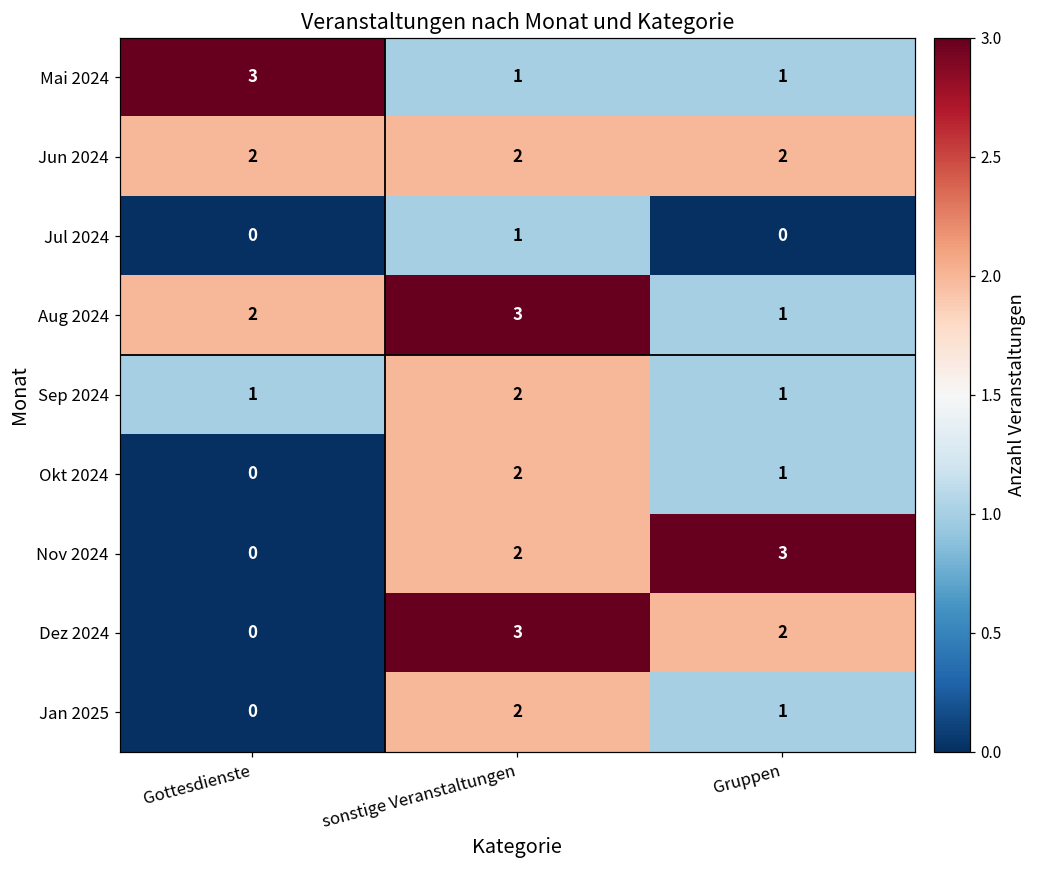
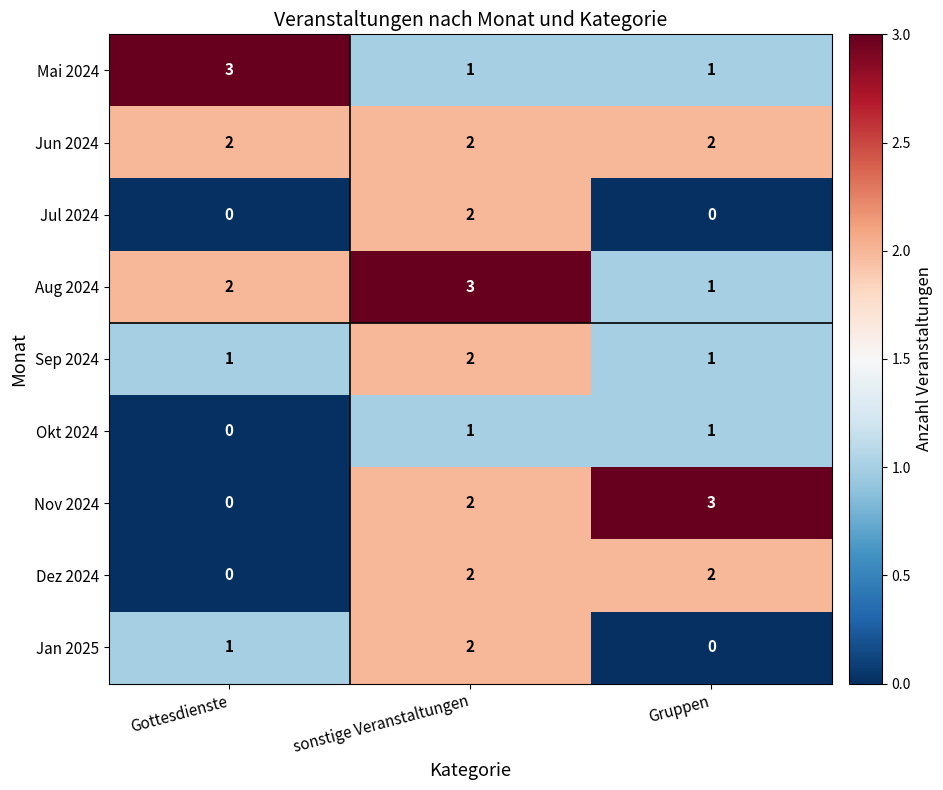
Jul 2024, sonstige Veranstaltungen: 1 -> 2
Okt 2024, sonstige Veranstaltungen: 2 -> 1
Dez 2024, sonstige Veranstaltungen: 3 -> 2
Jan 2025, Gottesdienste: 0 -> 1
Jan 2025, Gruppen: 1 -> 0
